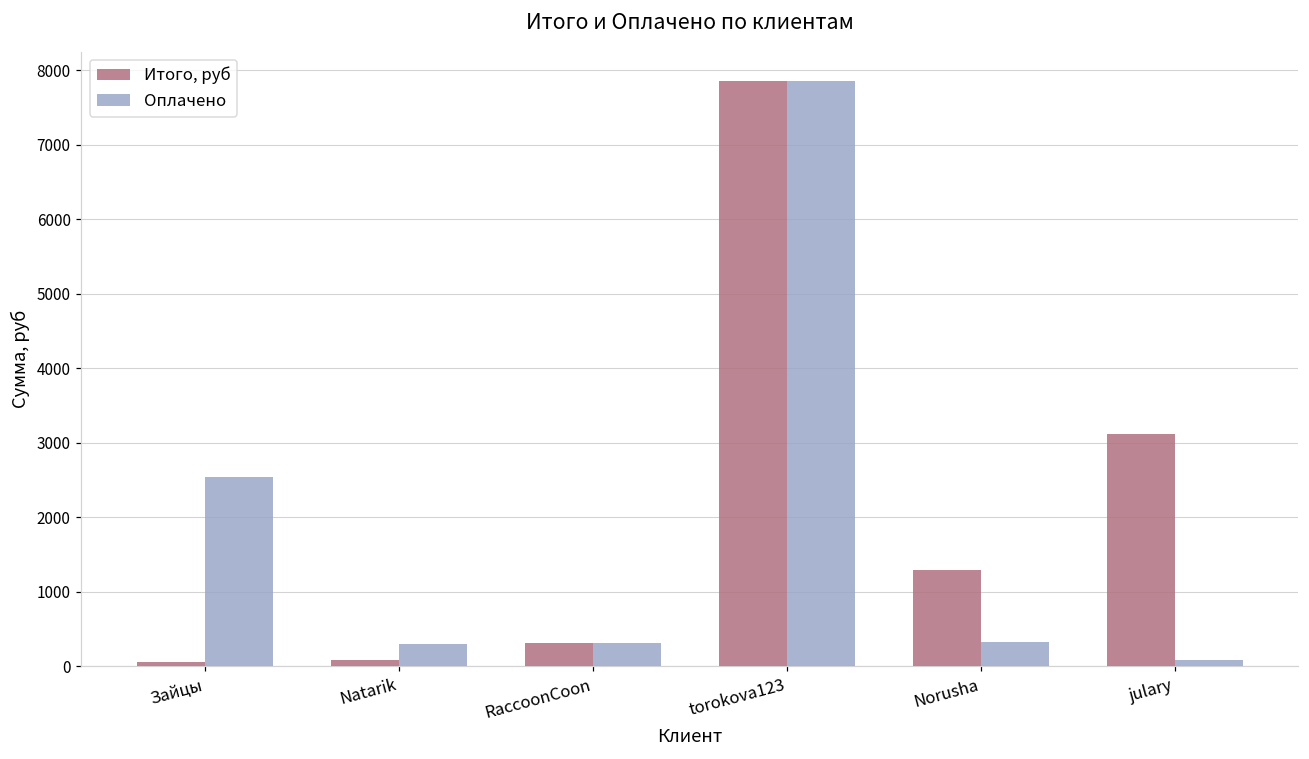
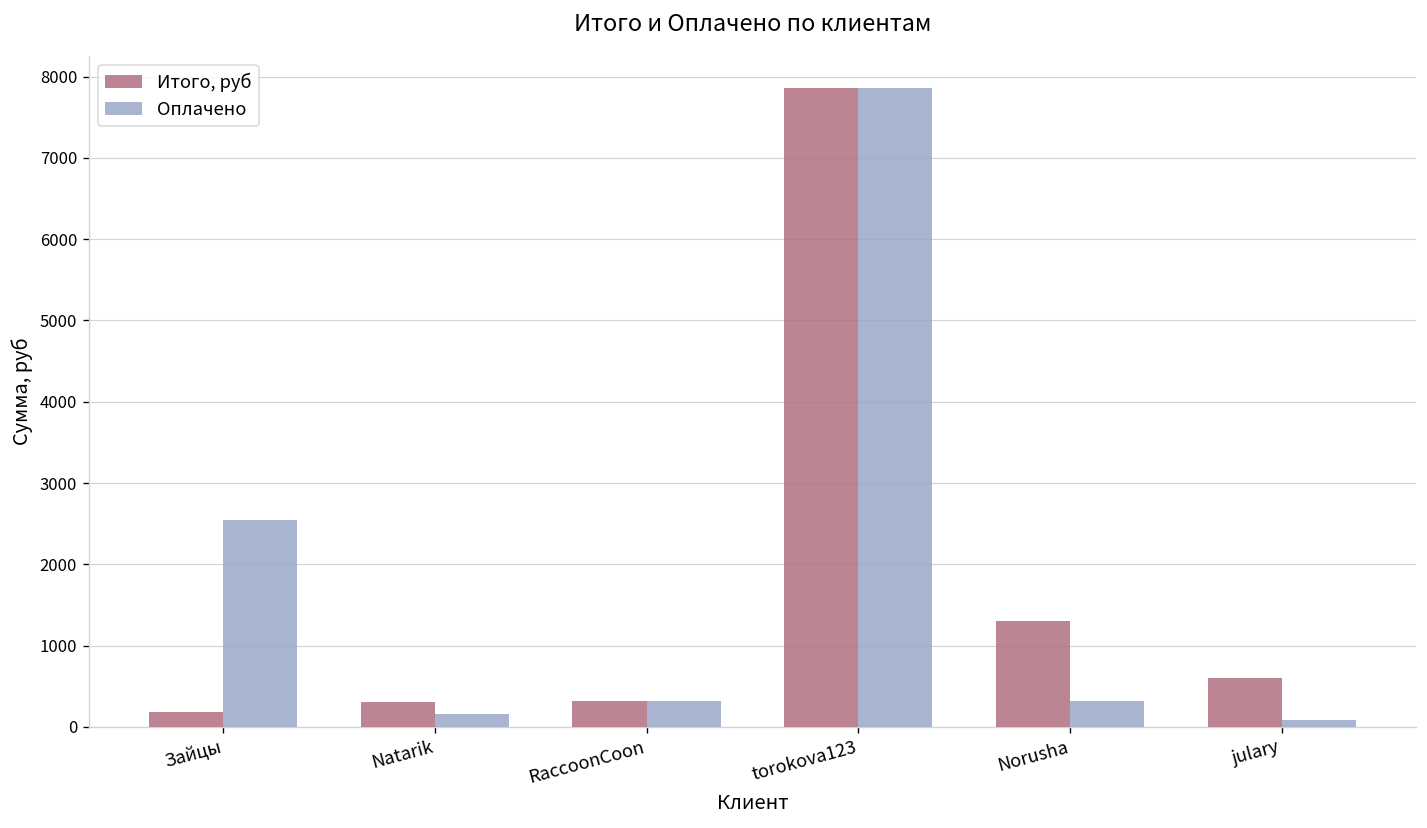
Итого, руб, Зайцы: 100 -> 200
Итого, руб, Natarik: 100 -> 300
Оплачено, Natarik: 300 -> 200
Итого, руб, julary: 3100 -> 600
